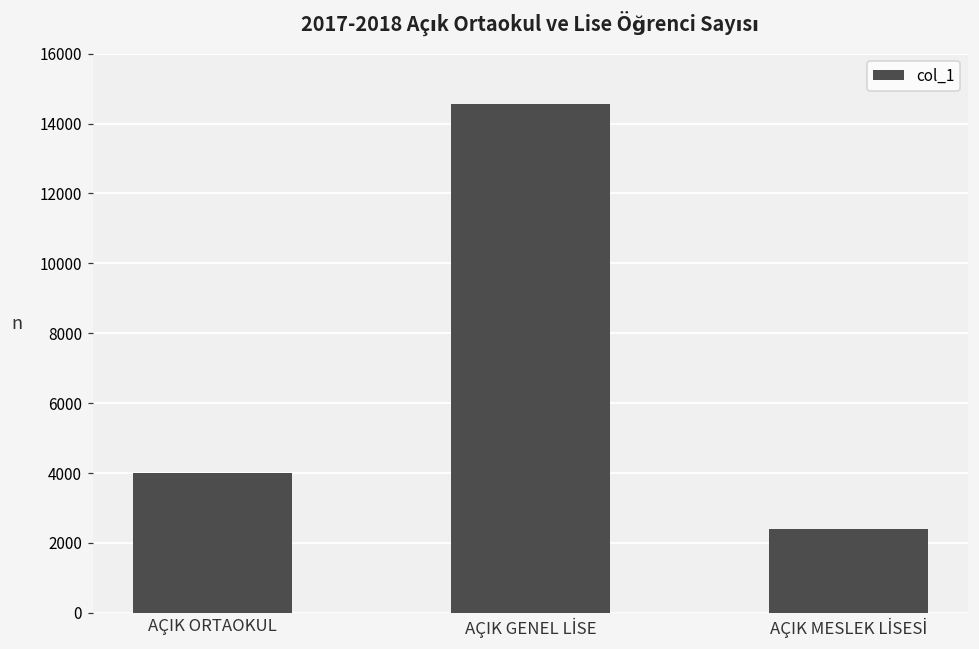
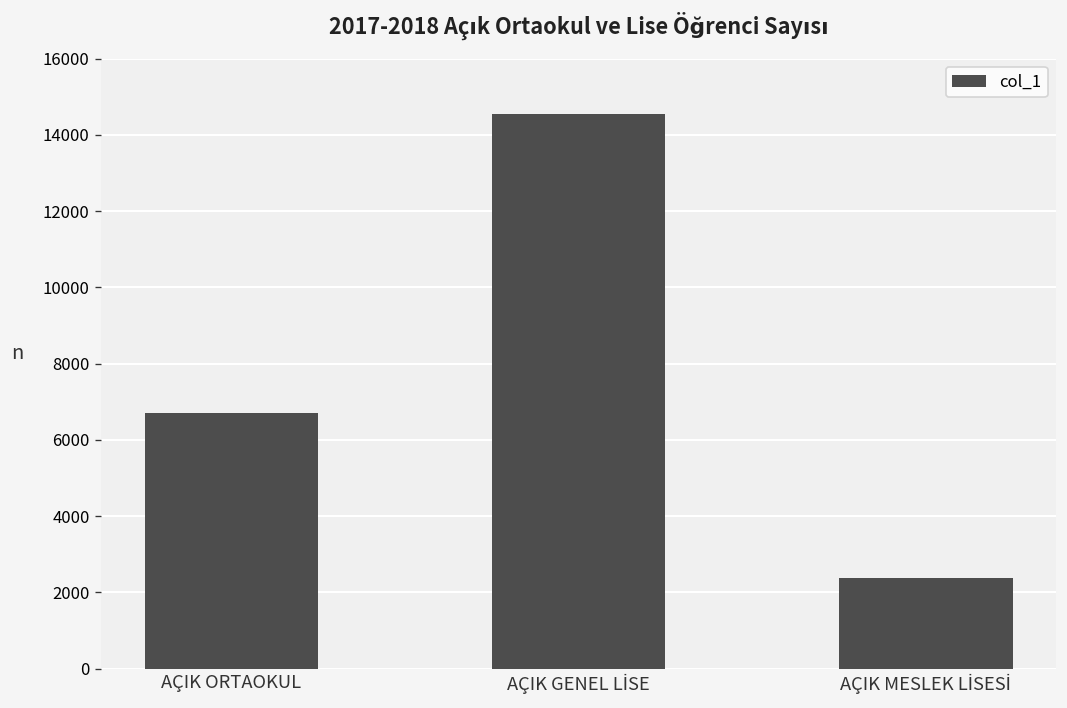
AÇIK ORTAOKUL: 4000 -> 6700
